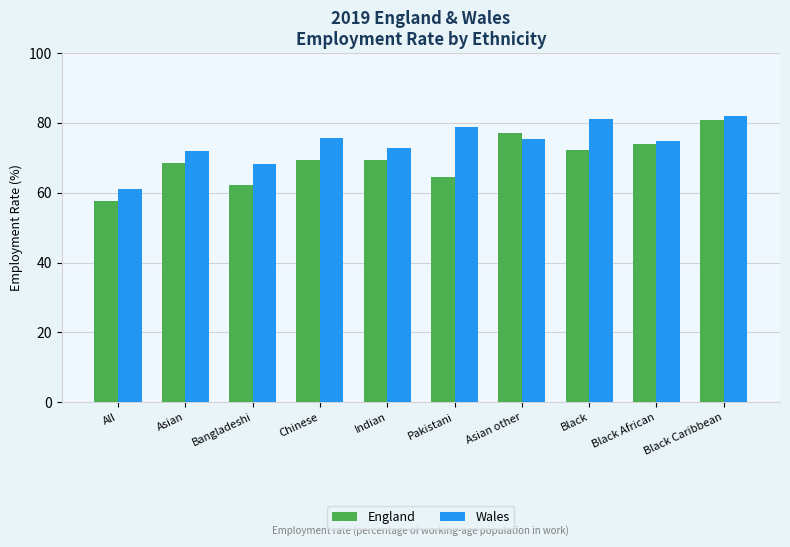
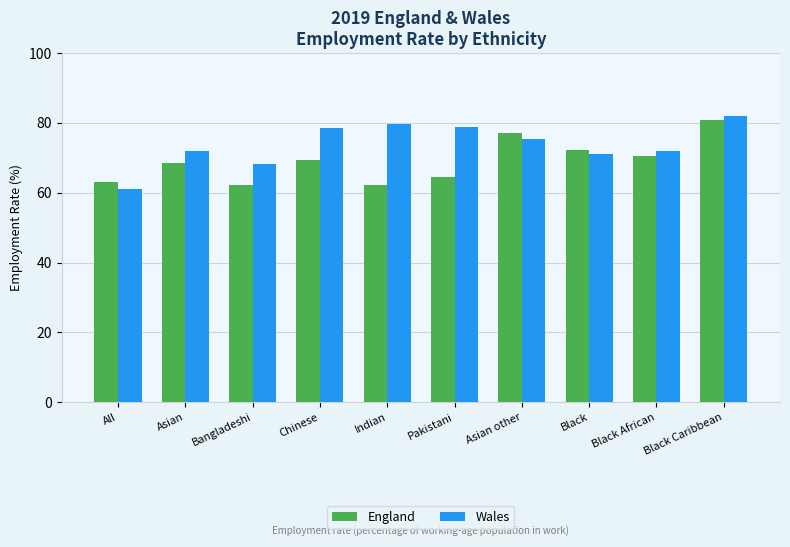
England, All: 58 -> 63
Wales, Chinese: 76 -> 78
England, Indian: 69 -> 62
Wales, Indian: 73 -> 80
Wales, Black: 81 -> 71
England, Black African: 74 -> 70
Wales, Black African: 75 -> 72
